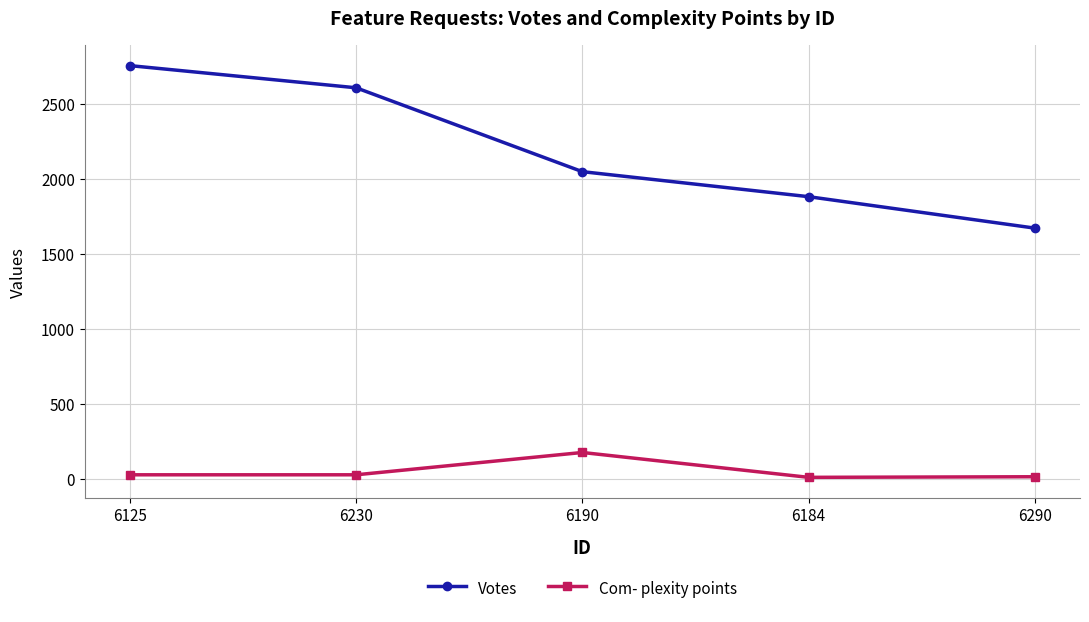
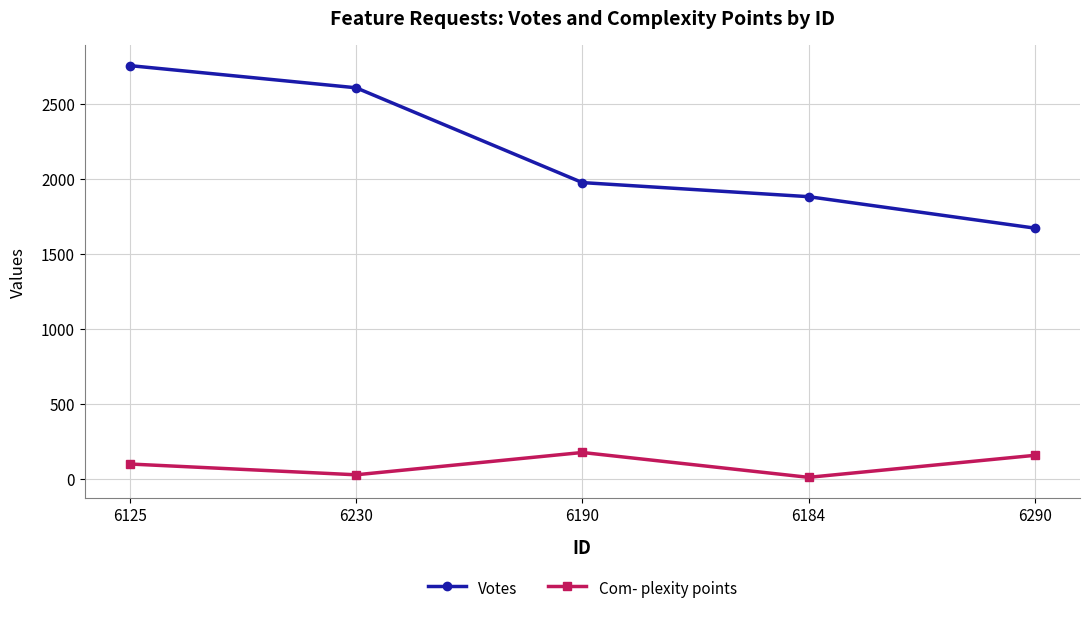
Com- plexity points, 6125: 30 -> 100
Votes, 6190: 2050 -> 1980
Com- plexity points, 6290: 10 -> 160
